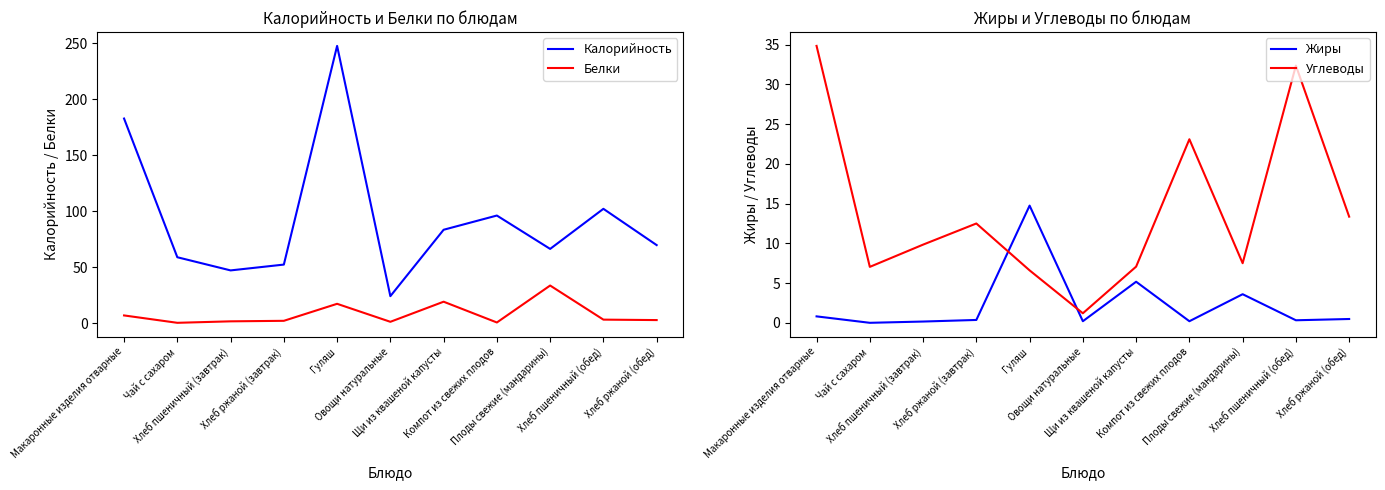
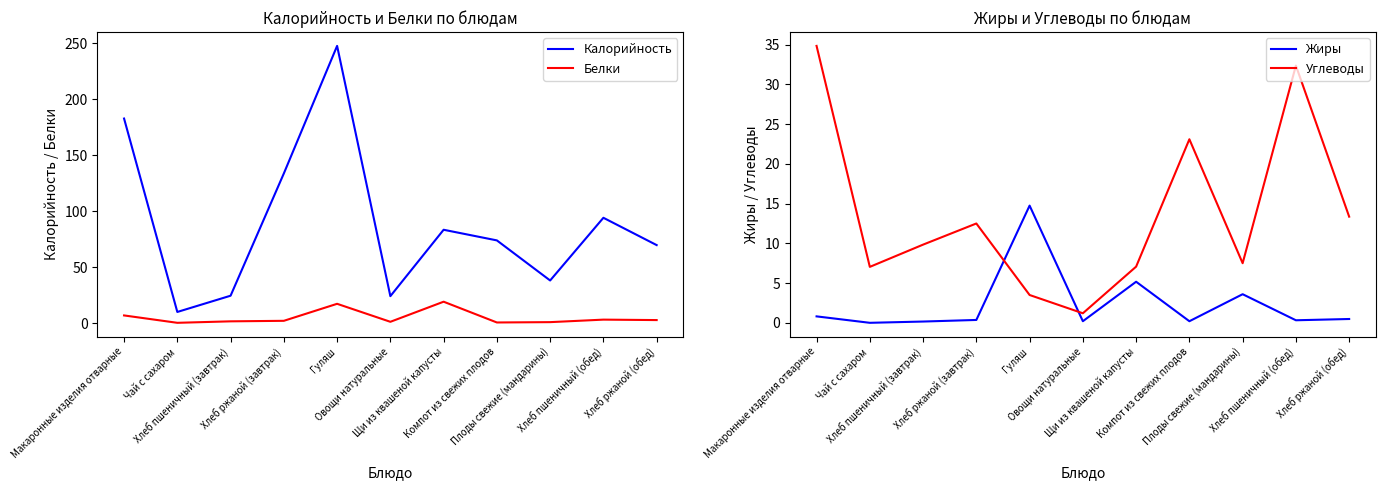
Калорийность и Белки по блюдам, Калорийность, Чай с сахаром: 59 -> 10
Калорийность и Белки по блюдам, Калорийность, Хлеб пшеничный (завтрак): 47 -> 24
Калорийность и Белки по блюдам, Калорийность, Хлеб ржаной (завтрак): 52 -> 134
Калорийность и Белки по блюдам, Калорийность, Компот из свежих плодов: 96 -> 74
Калорийность и Белки по блюдам, Калорийность, Плоды свежие (мандарины): 66 -> 38
Калорийность и Белки по блюдам, Белки, Плоды свежие (мандарины): 34 -> 1
Калорийность и Белки по блюдам, Калорийность, Хлеб пшеничный (обед): 102 -> 94
Жиры и Углеводы по блюдам, Углеводы, Гуляш: 7 -> 4
